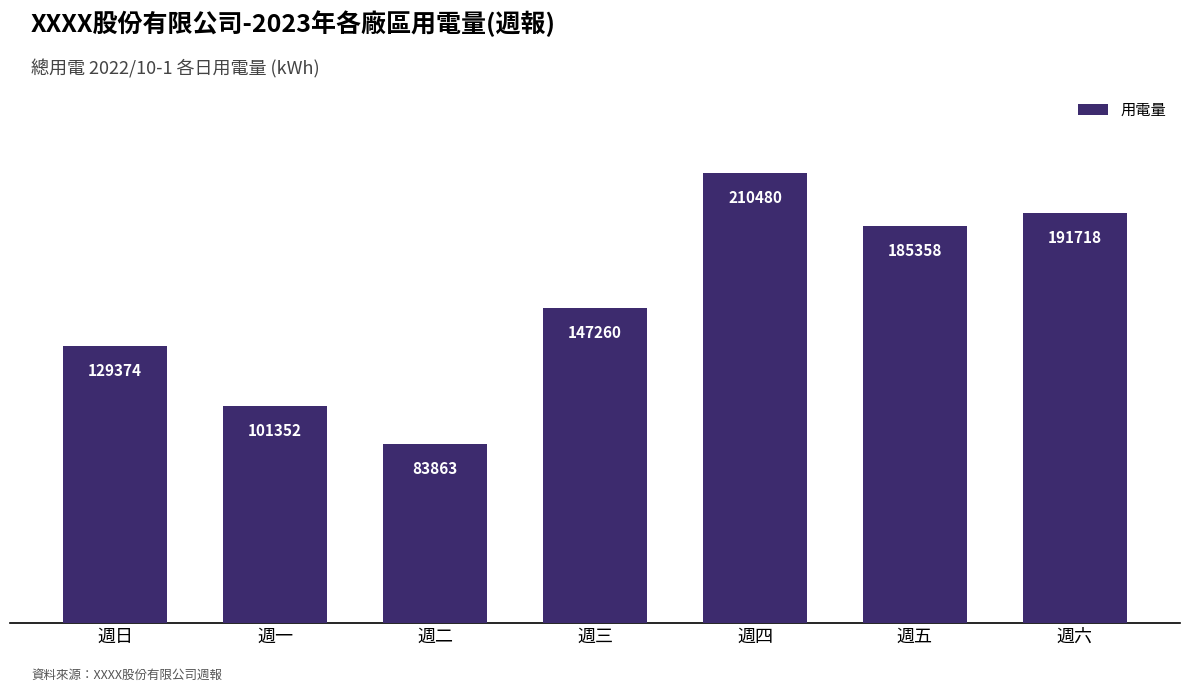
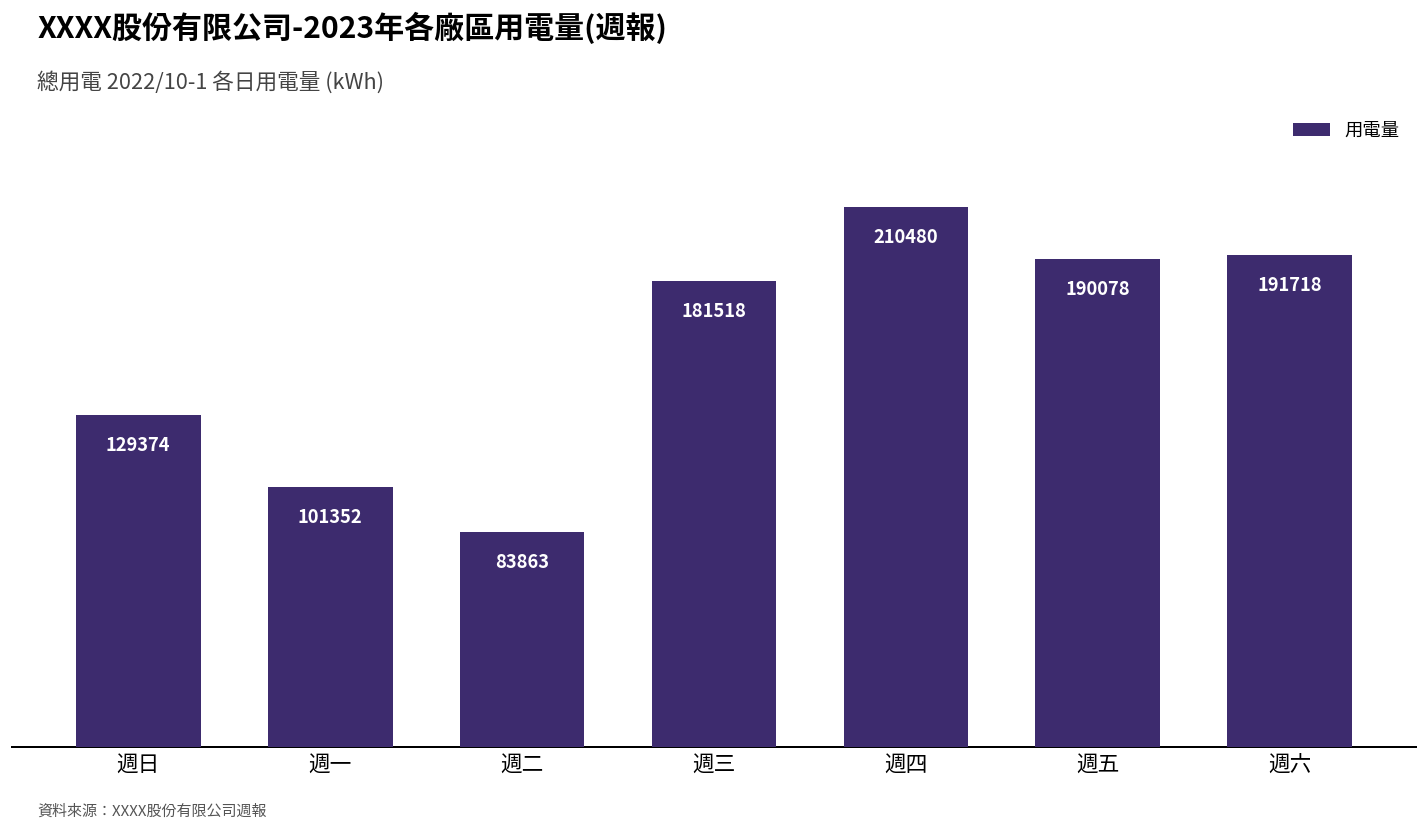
週三: 147260 -> 181518
週五: 185358 -> 190078
